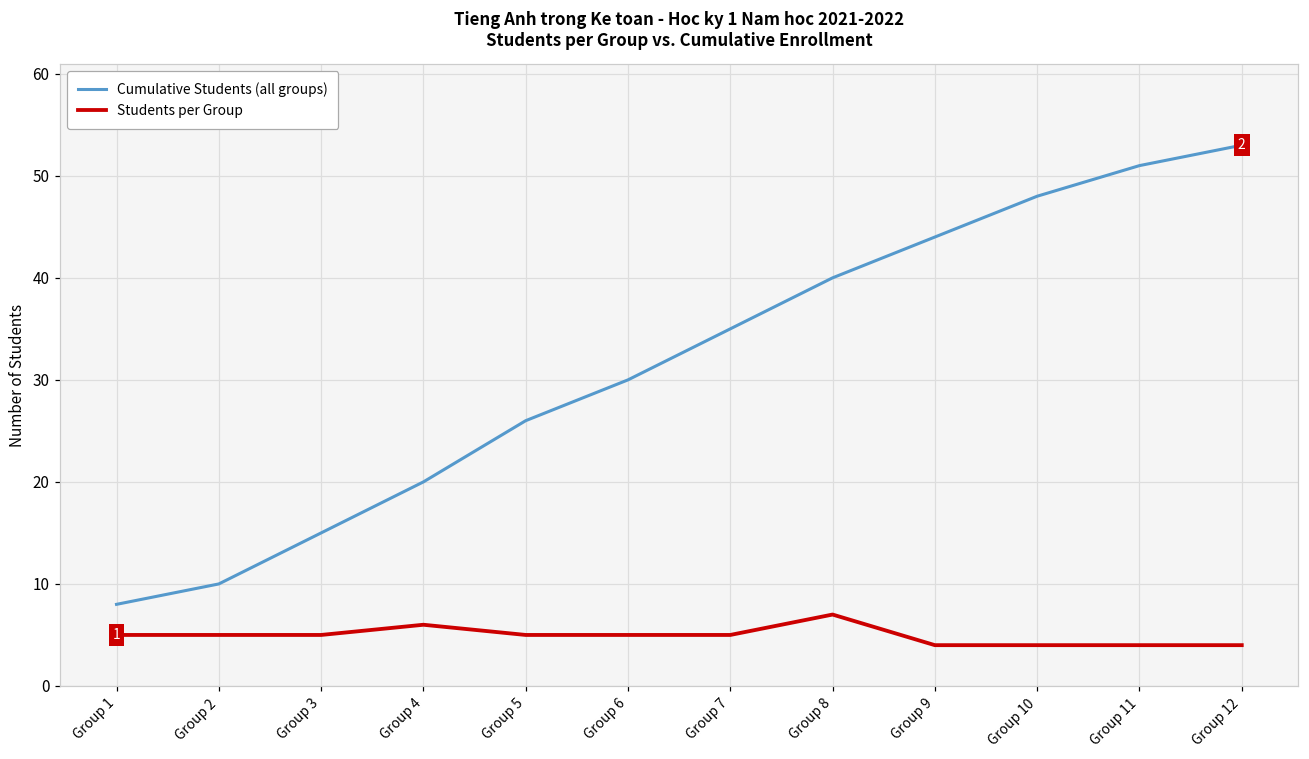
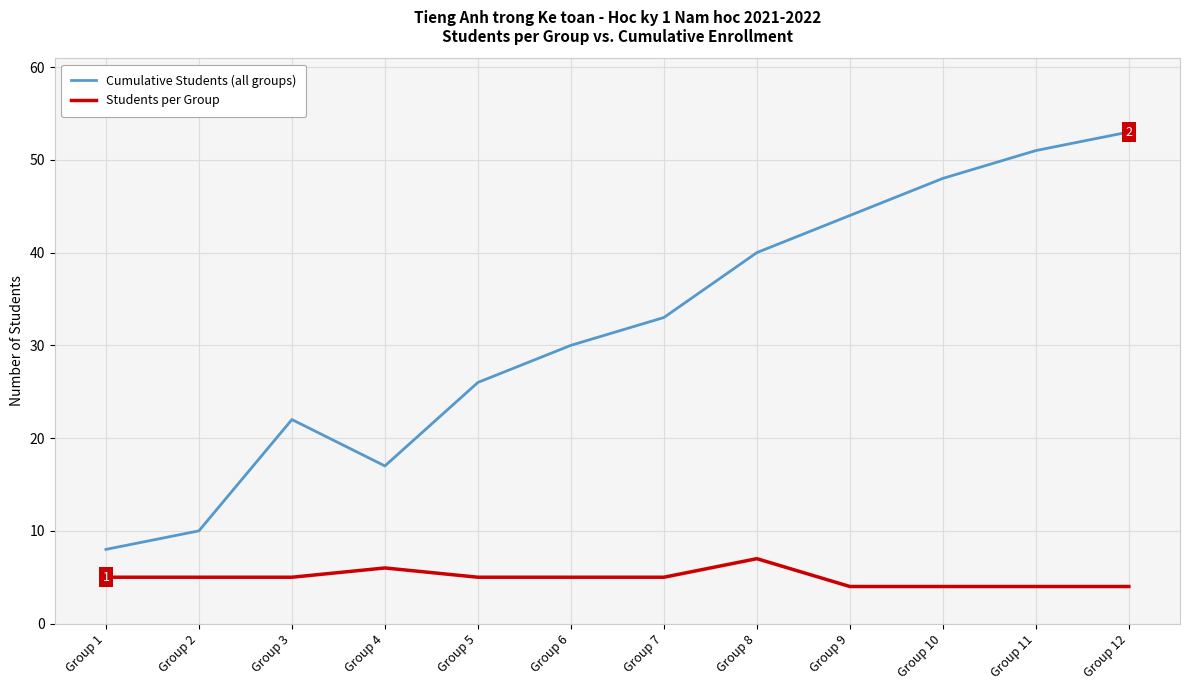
Cumulative Students (all groups), Group 3: 15 -> 22
Cumulative Students (all groups), Group 4: 20 -> 17
Cumulative Students (all groups), Group 7: 35 -> 33
